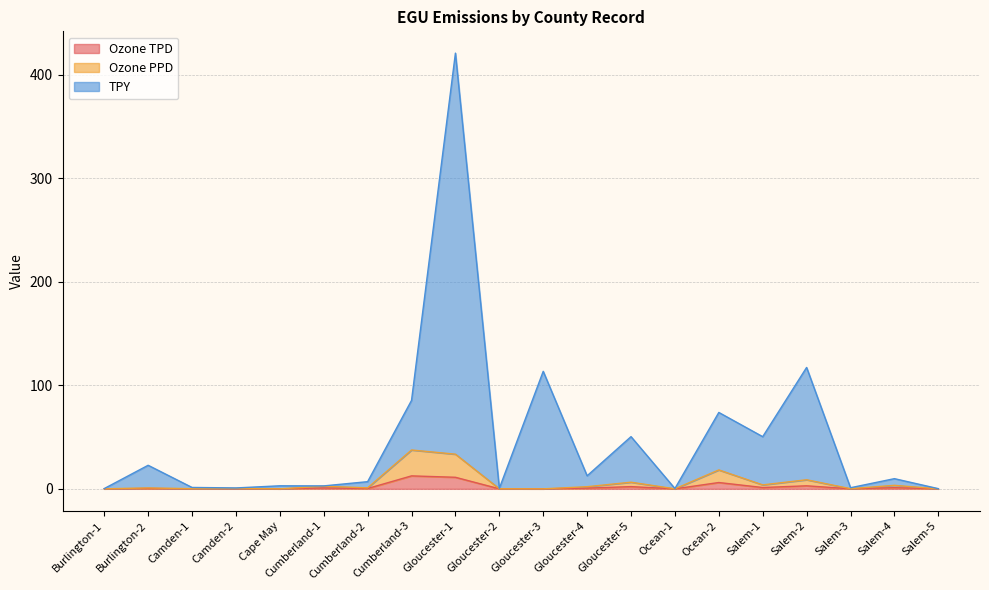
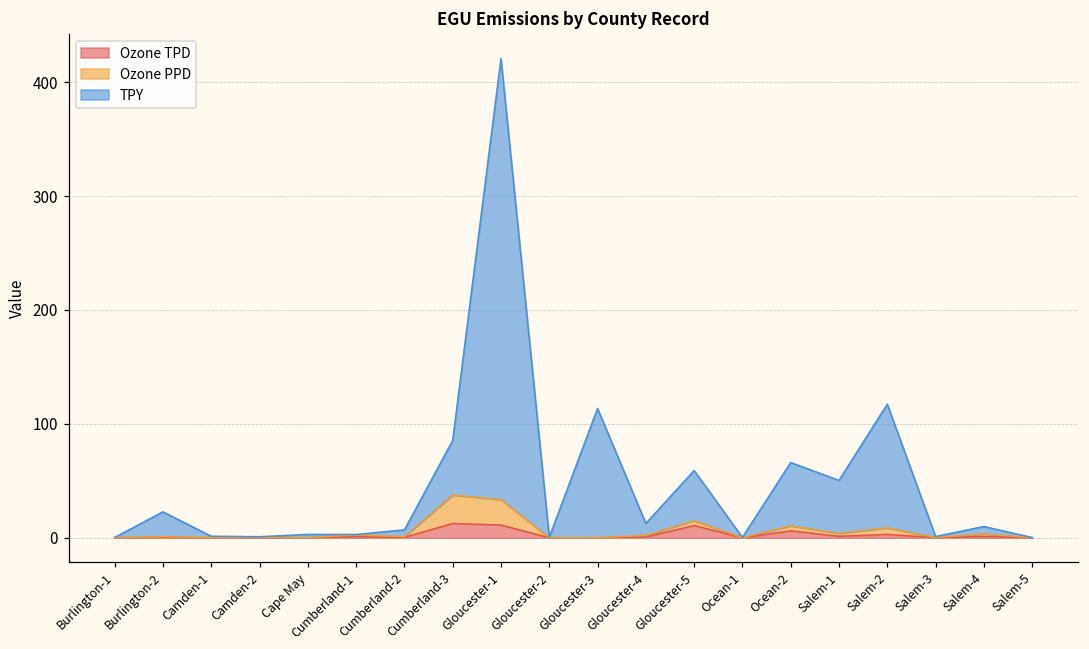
Ozone TPD, Gloucester-5: 2 -> 11
Ozone PPD, Ocean-2: 12 -> 4
